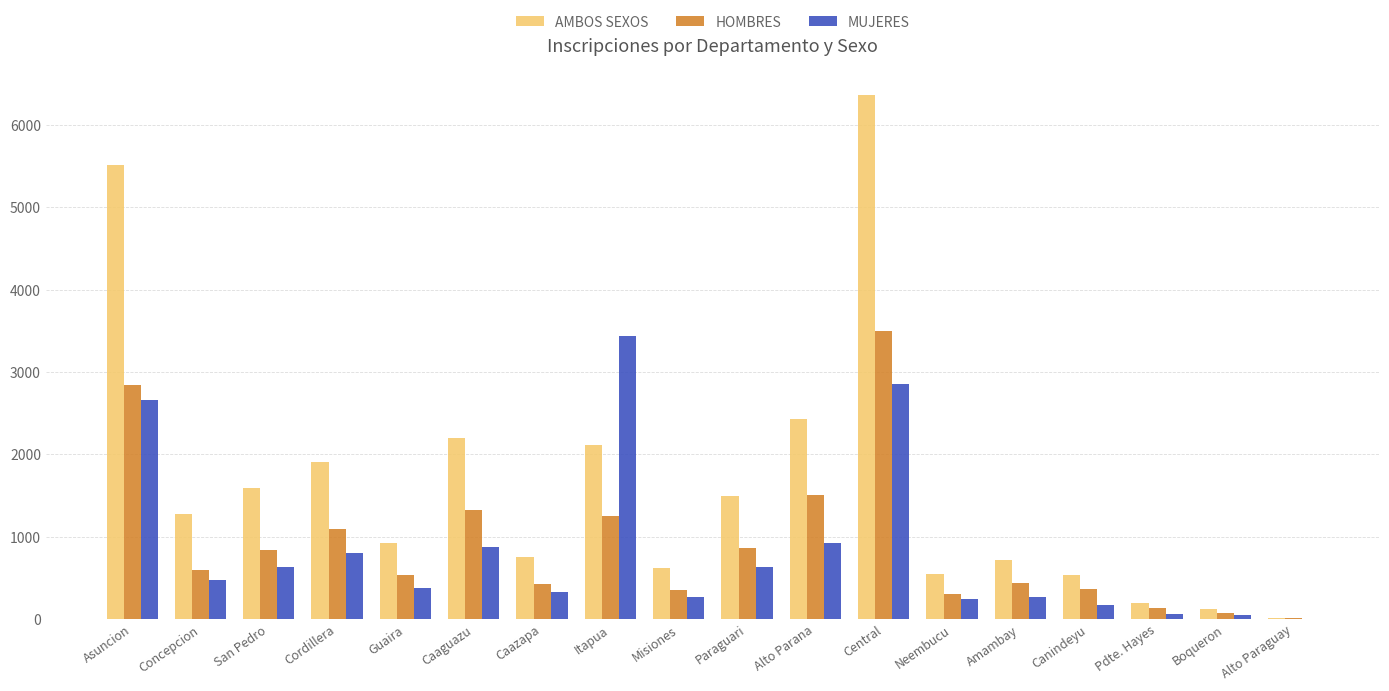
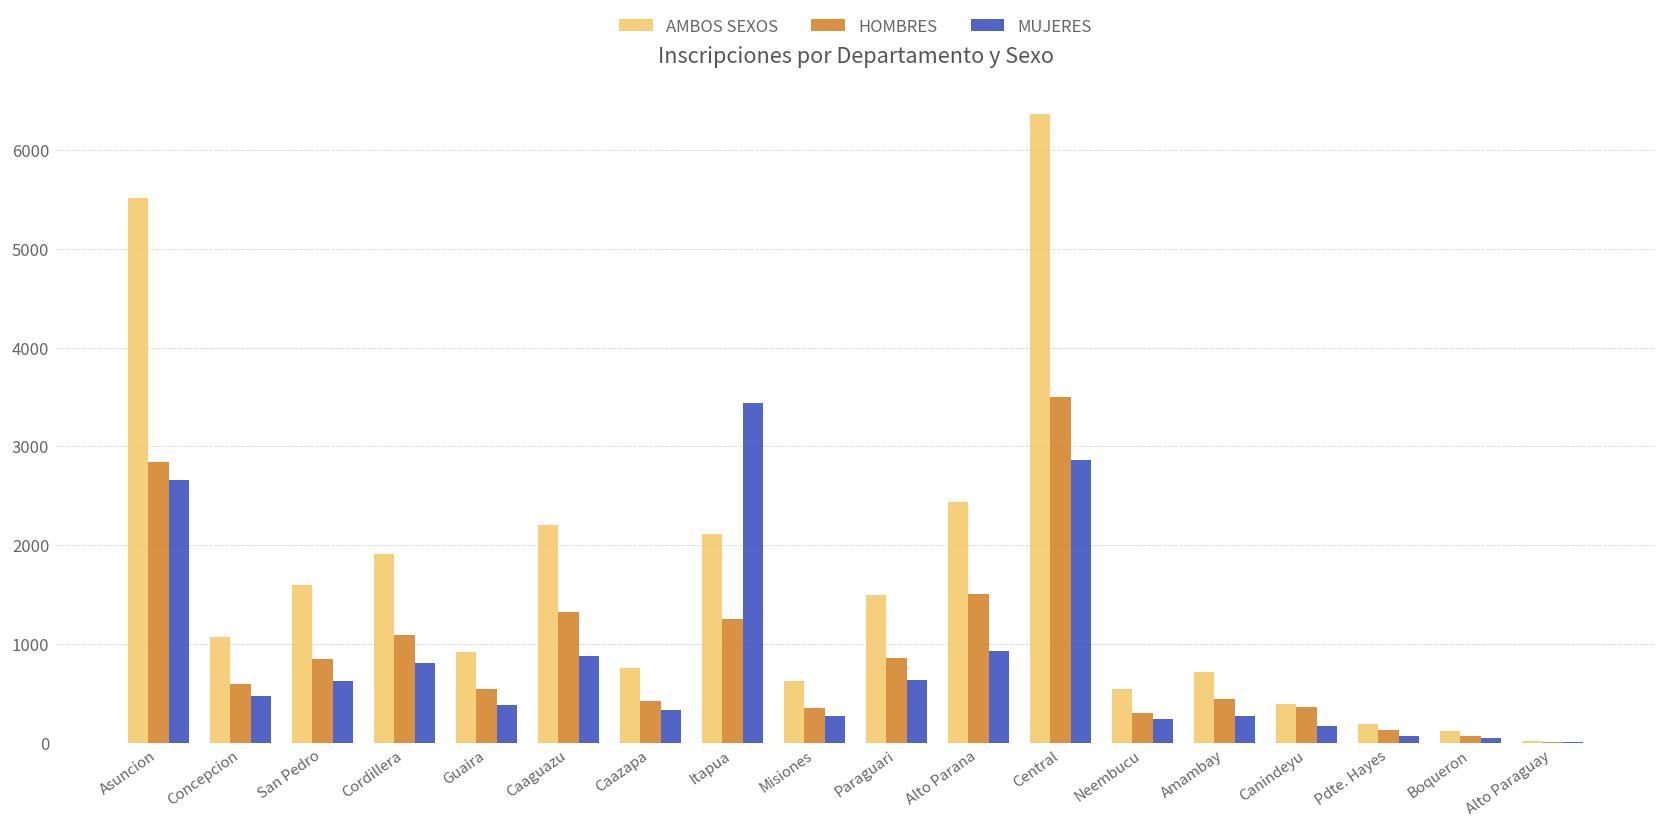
AMBOS SEXOS, Concepcion: 1300 -> 1100
AMBOS SEXOS, Canindeyu: 500 -> 400
